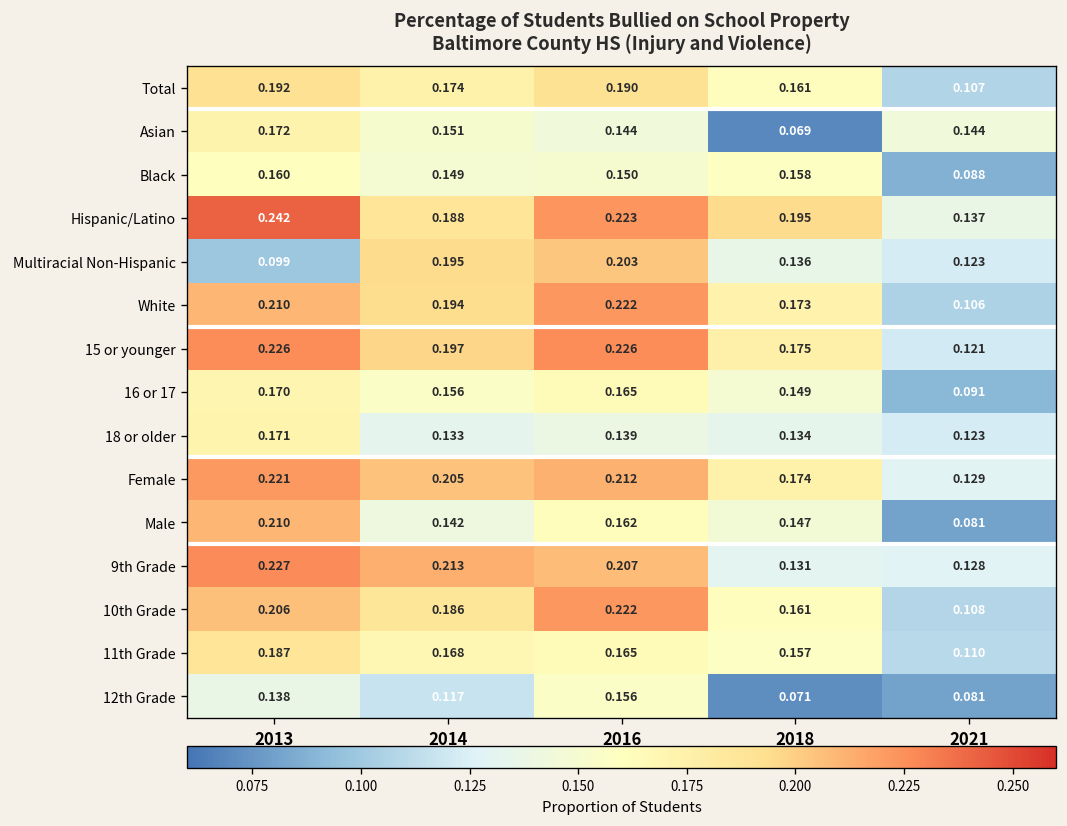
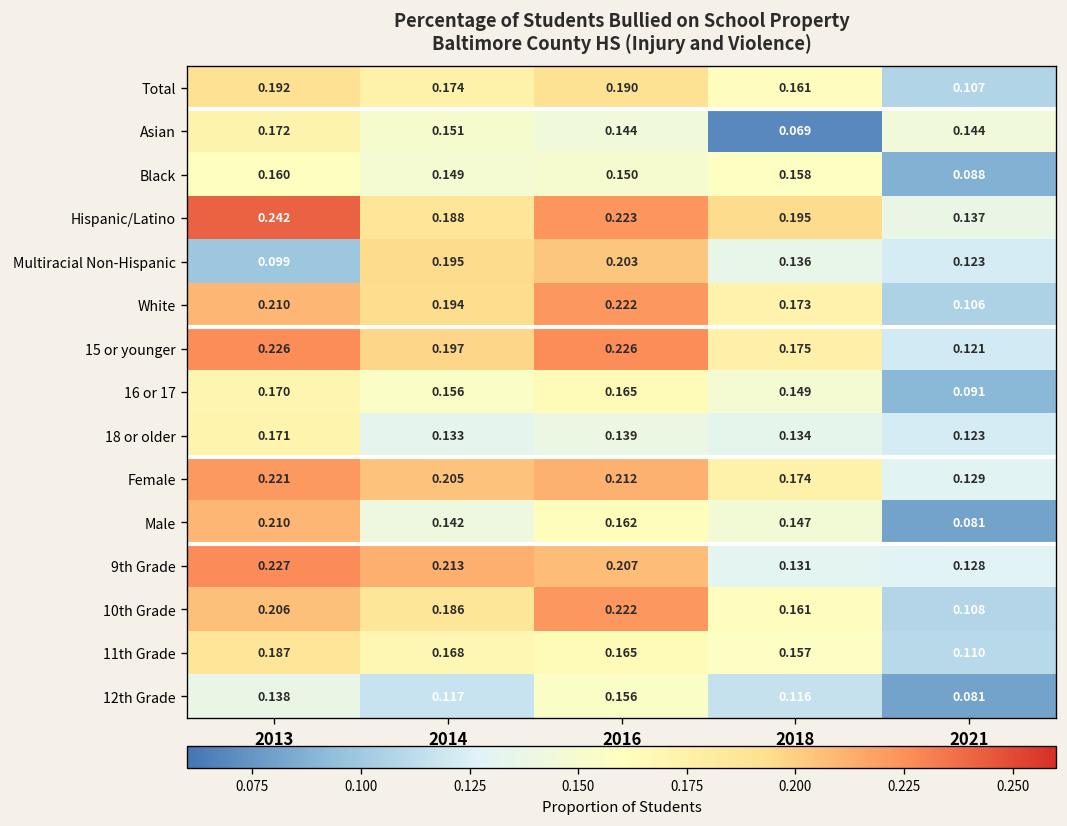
12th Grade, 2018: 0.071 -> 0.116
